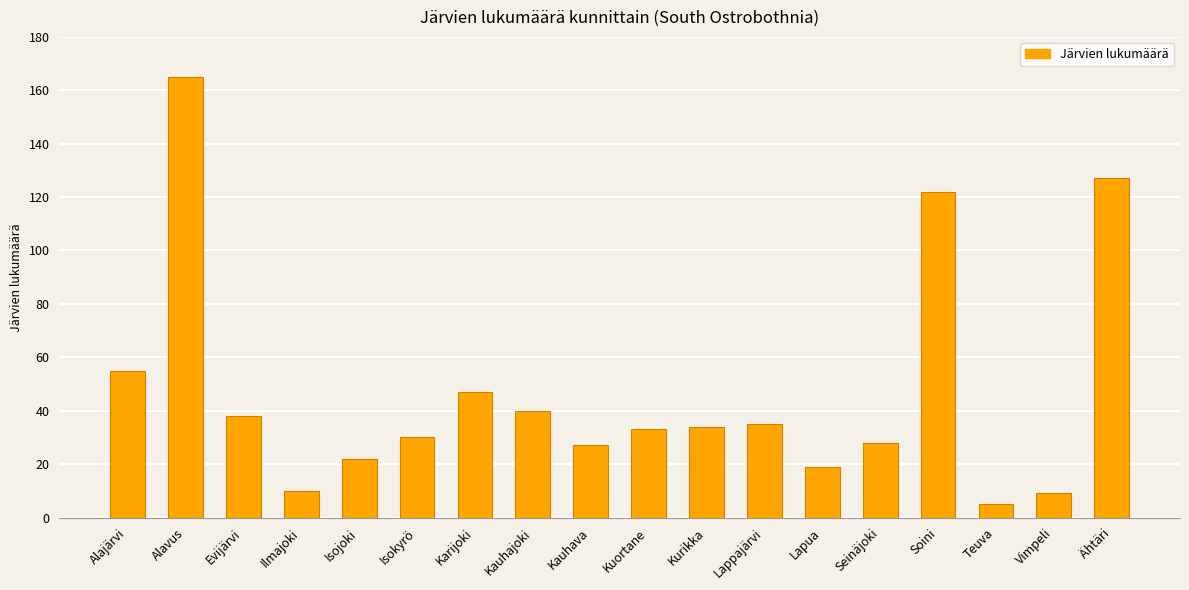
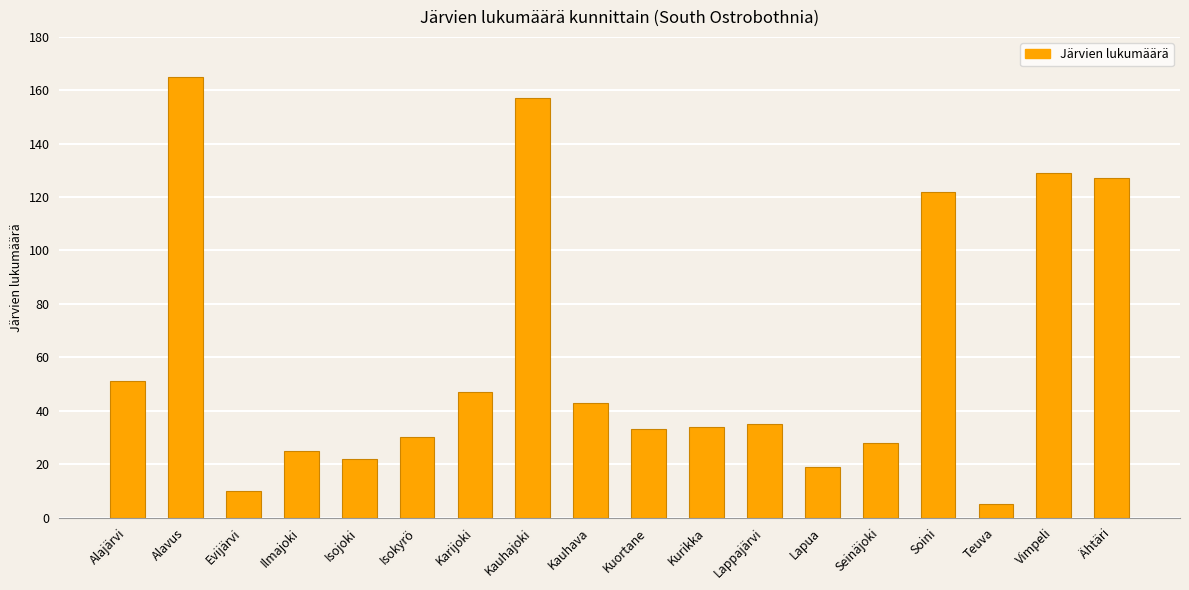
Alajärvi: 55 -> 51
Evijärvi: 38 -> 10
Ilmajoki: 10 -> 25
Kauhajoki: 40 -> 157
Kauhava: 27 -> 43
Vimpeli: 9 -> 129
